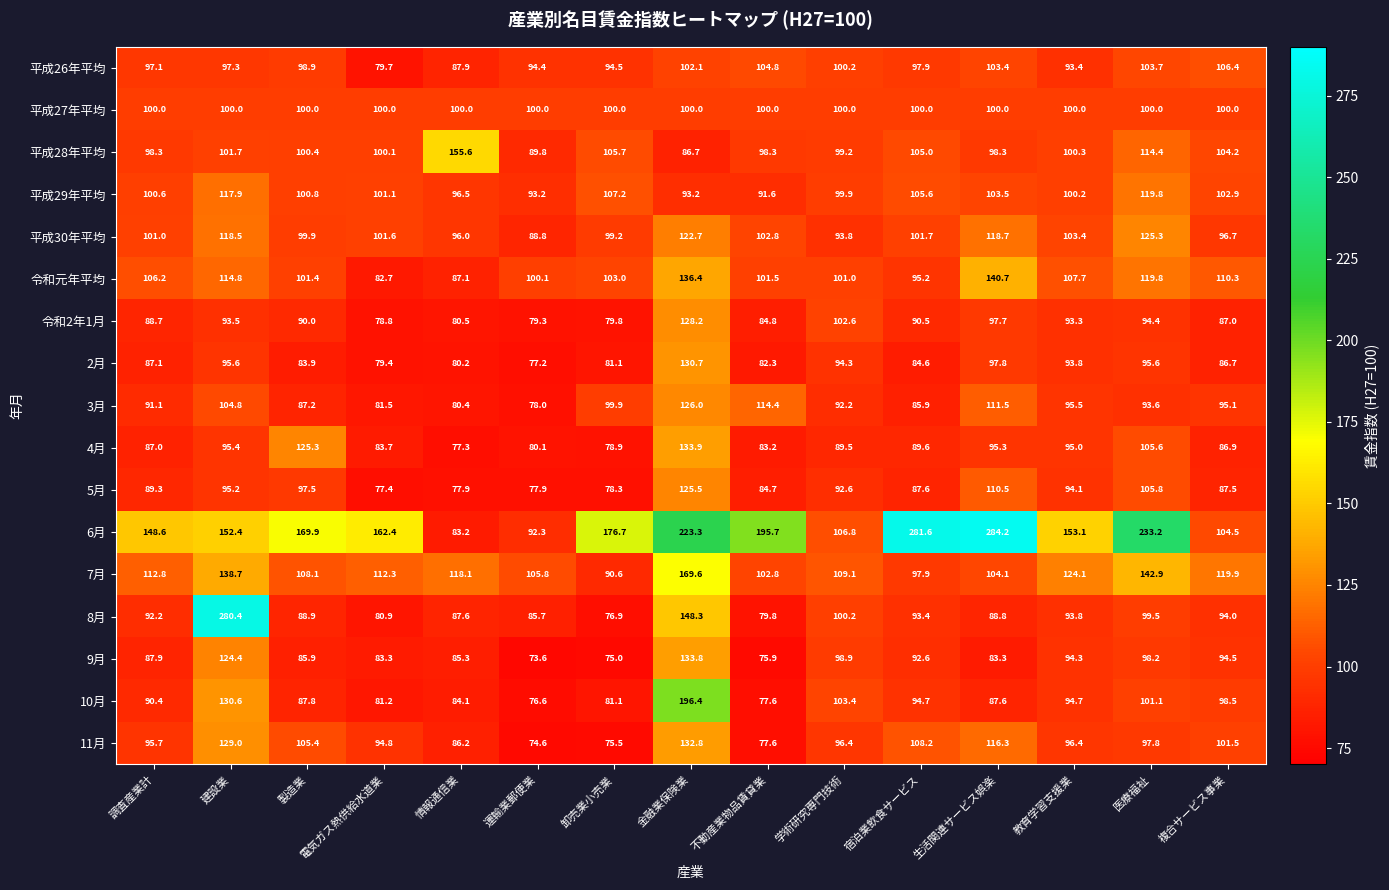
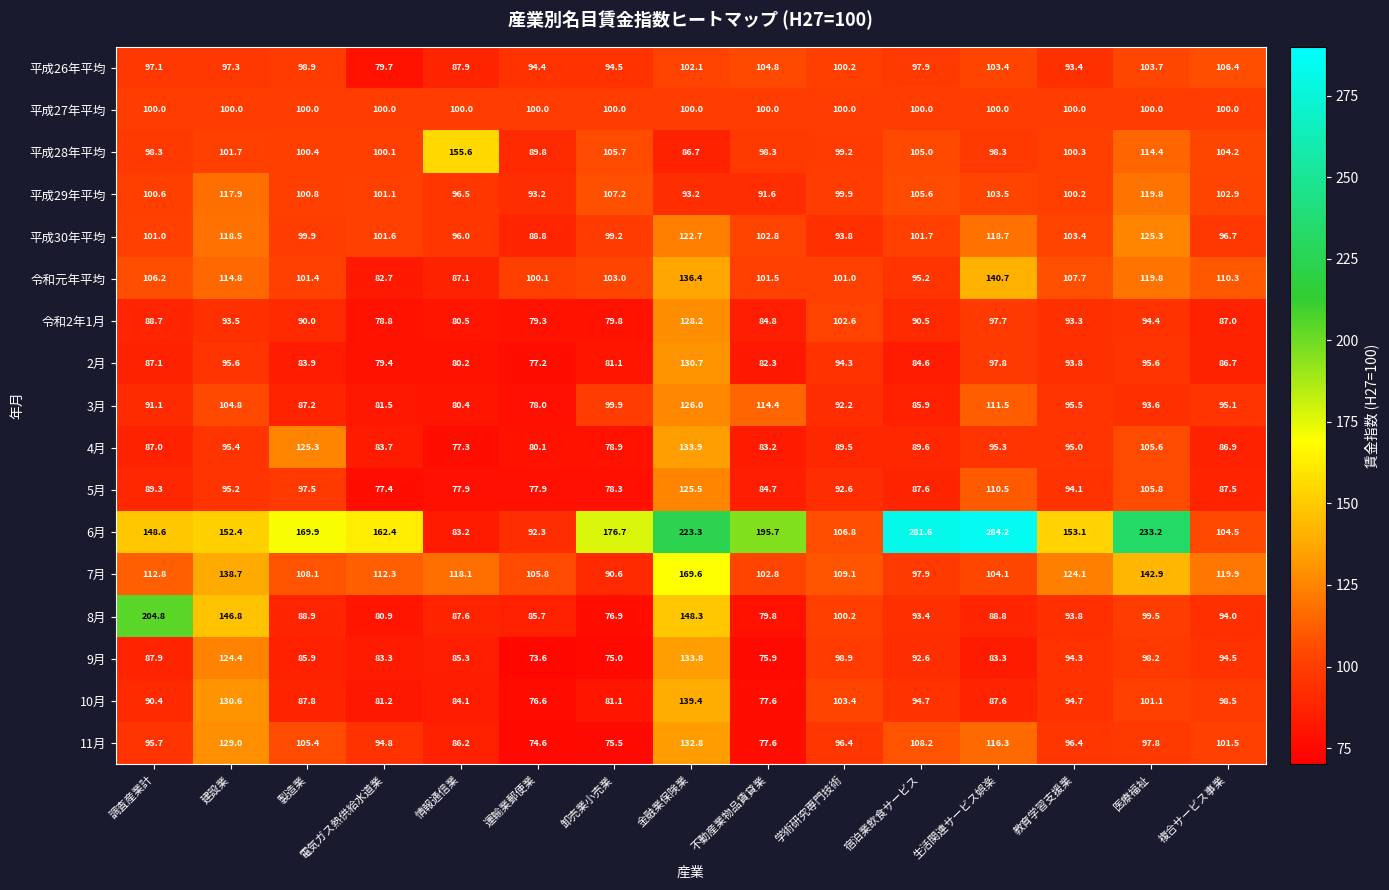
8月, 調査産業計: 92.2 -> 204.8
8月, 建設業: 280.4 -> 146.8
10月, 金融業保険業: 196.4 -> 139.4
